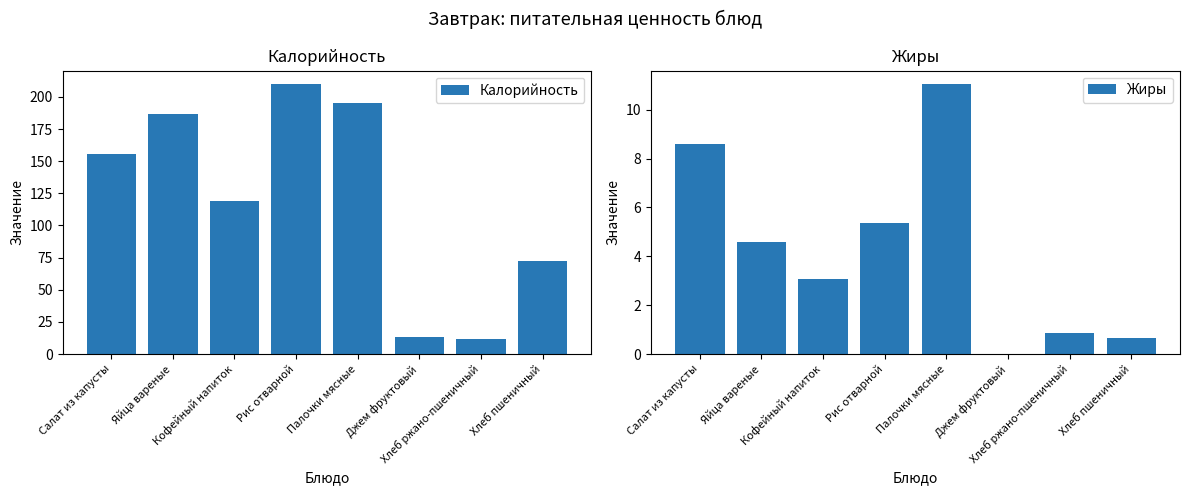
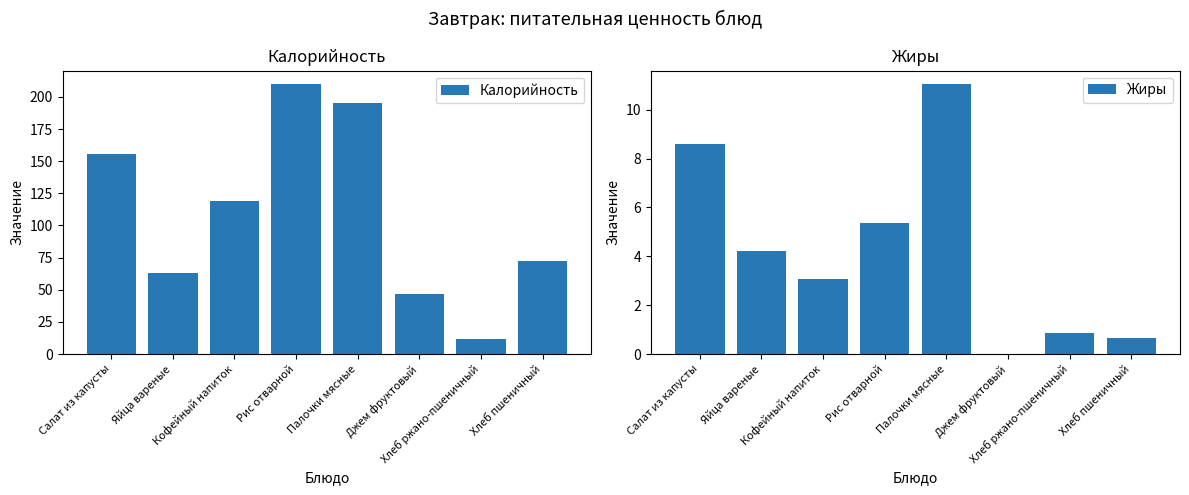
Калорийность, Яйца вареные: 187 -> 63
Калорийность, Джем фруктовый: 13 -> 47
Жиры, Яйца вареные: 4.6 -> 4.2
